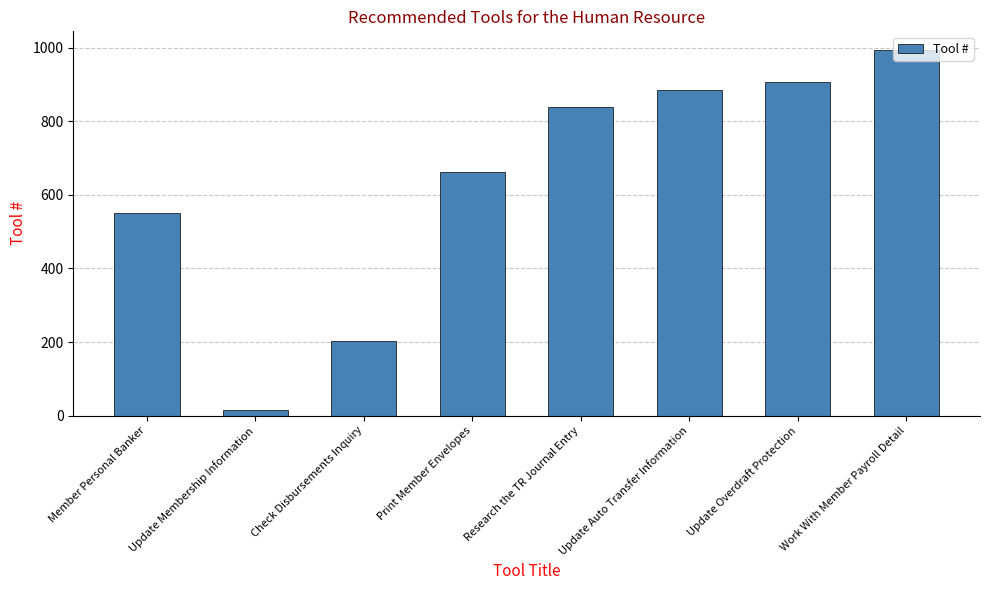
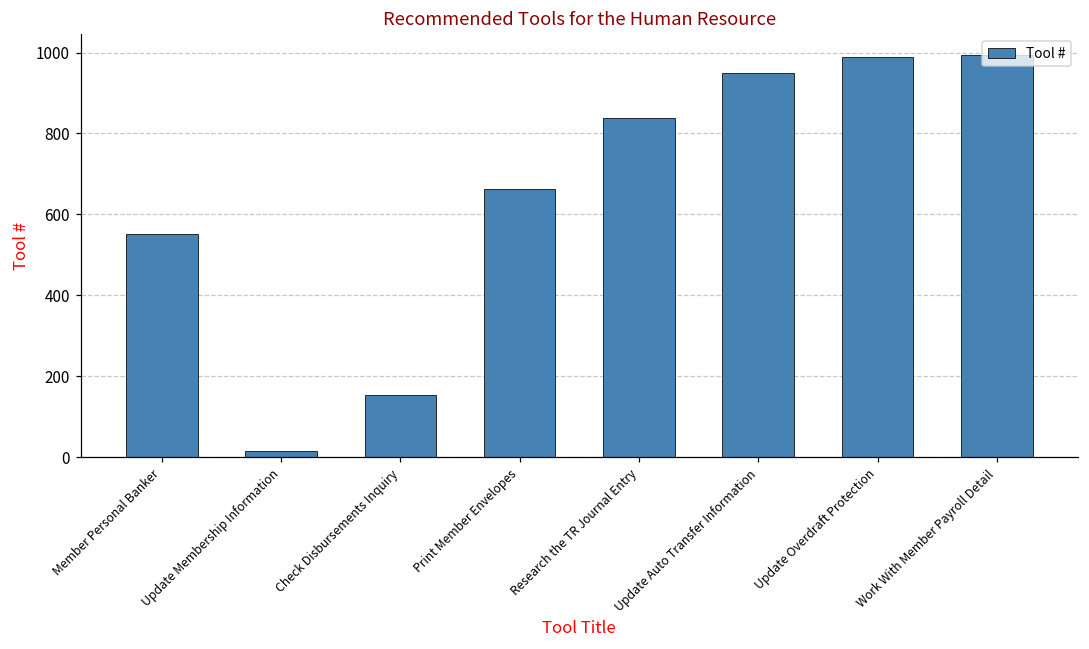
Check Disbursements Inquiry: 200 -> 150
Update Auto Transfer Information: 880 -> 950
Update Overdraft Protection: 910 -> 990
